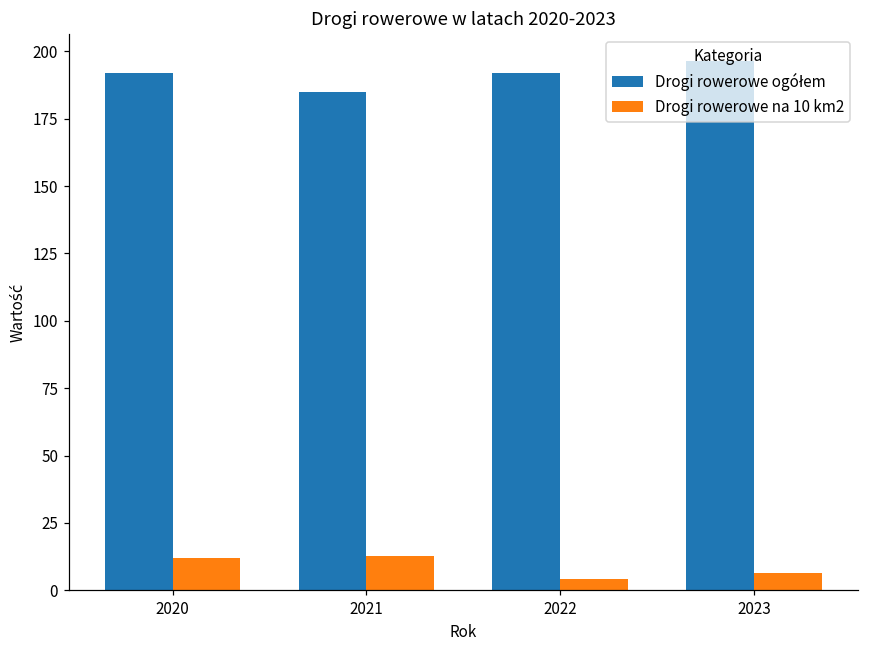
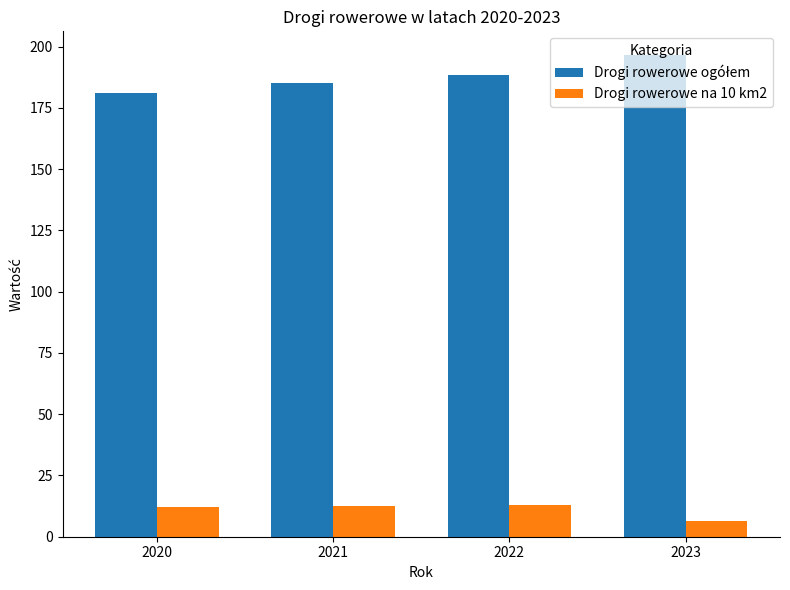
Drogi rowerowe ogółem, 2020: 192 -> 181
Drogi rowerowe ogółem, 2022: 192 -> 188
Drogi rowerowe na 10 km2, 2022: 4 -> 13
